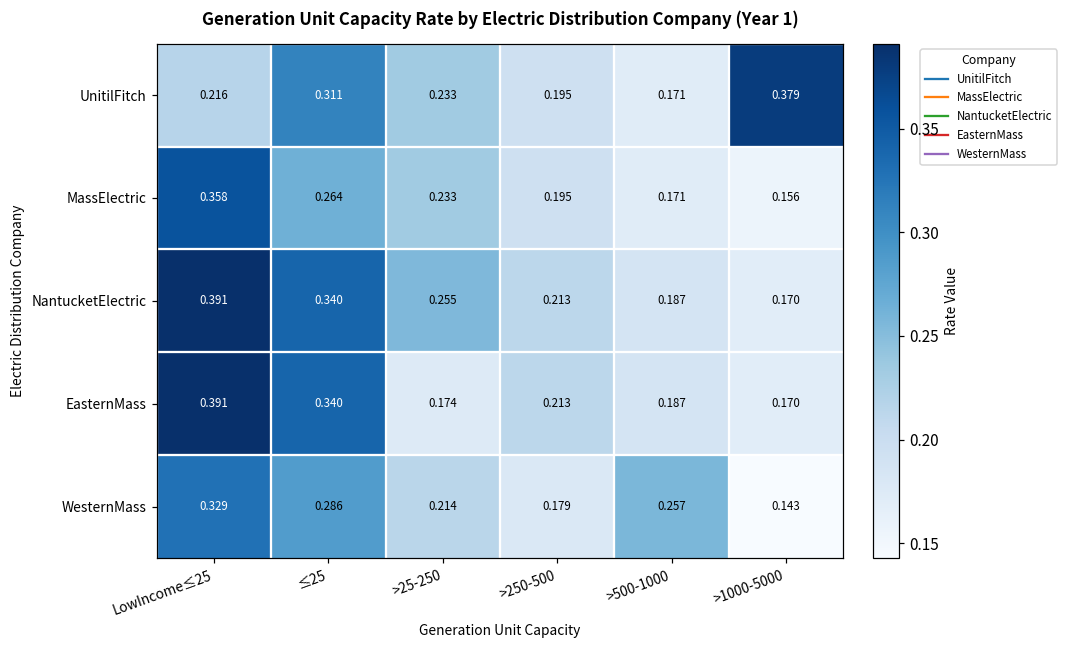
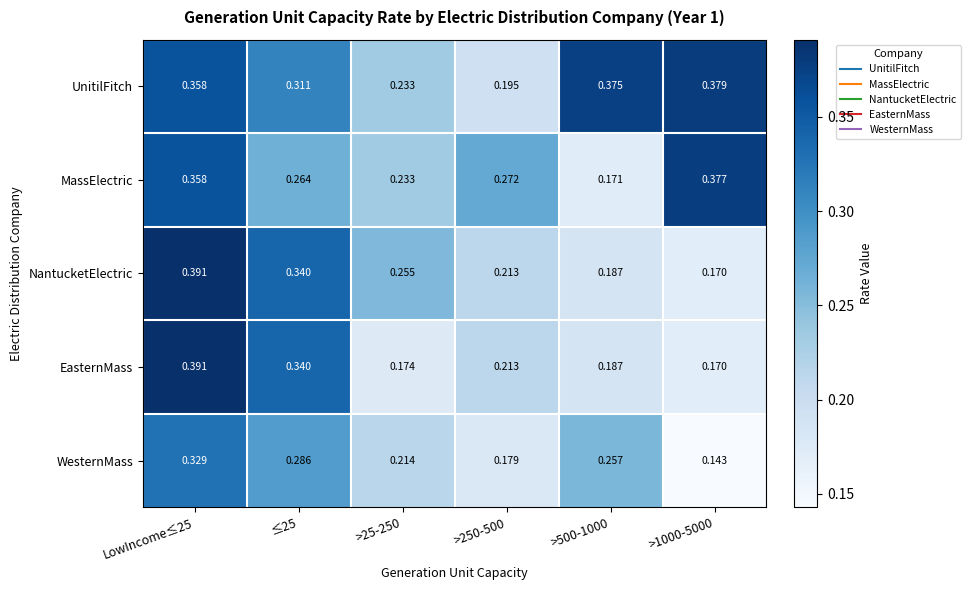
UnitilFitch, LowIncome≤25: 0.216 -> 0.358
UnitilFitch, >500-1000: 0.171 -> 0.375
MassElectric, >250-500: 0.195 -> 0.272
MassElectric, >1000-5000: 0.156 -> 0.377
